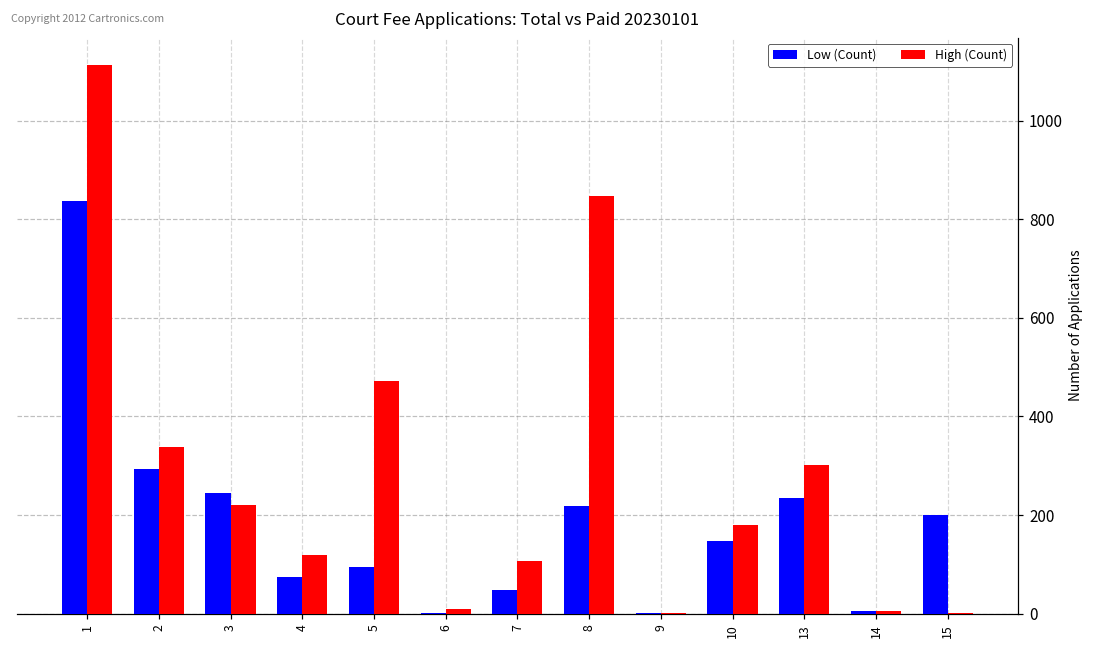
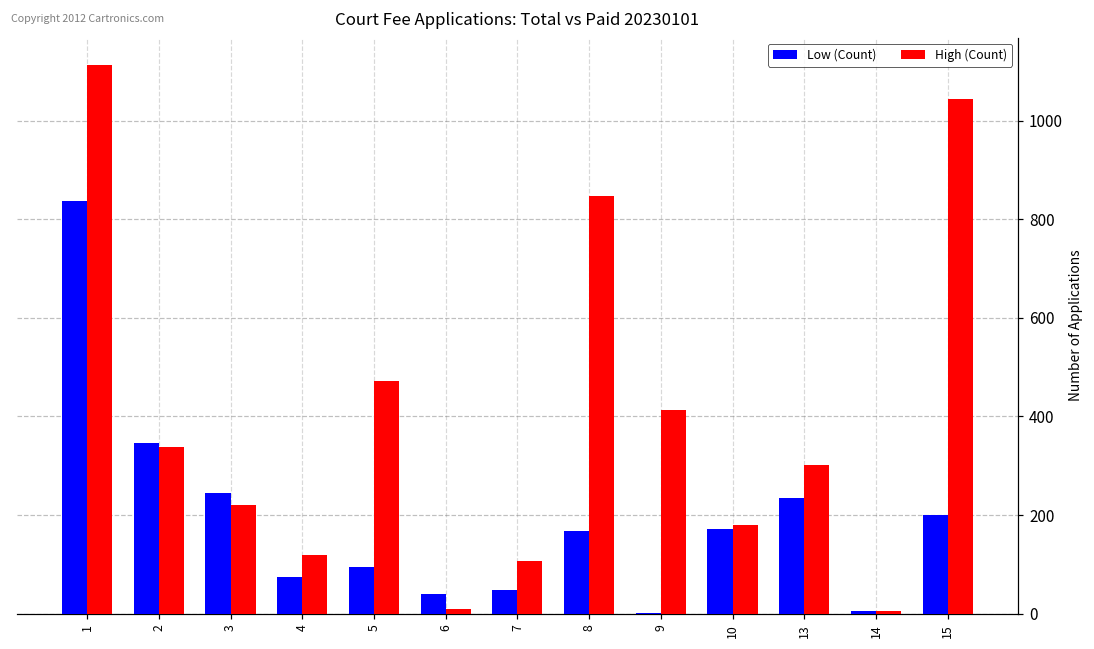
Low (Count), 2: 290 -> 350
Low (Count), 6: 0 -> 40
Low (Count), 8: 220 -> 170
High (Count), 9: 0 -> 410
Low (Count), 10: 150 -> 170
High (Count), 15: 0 -> 1040
